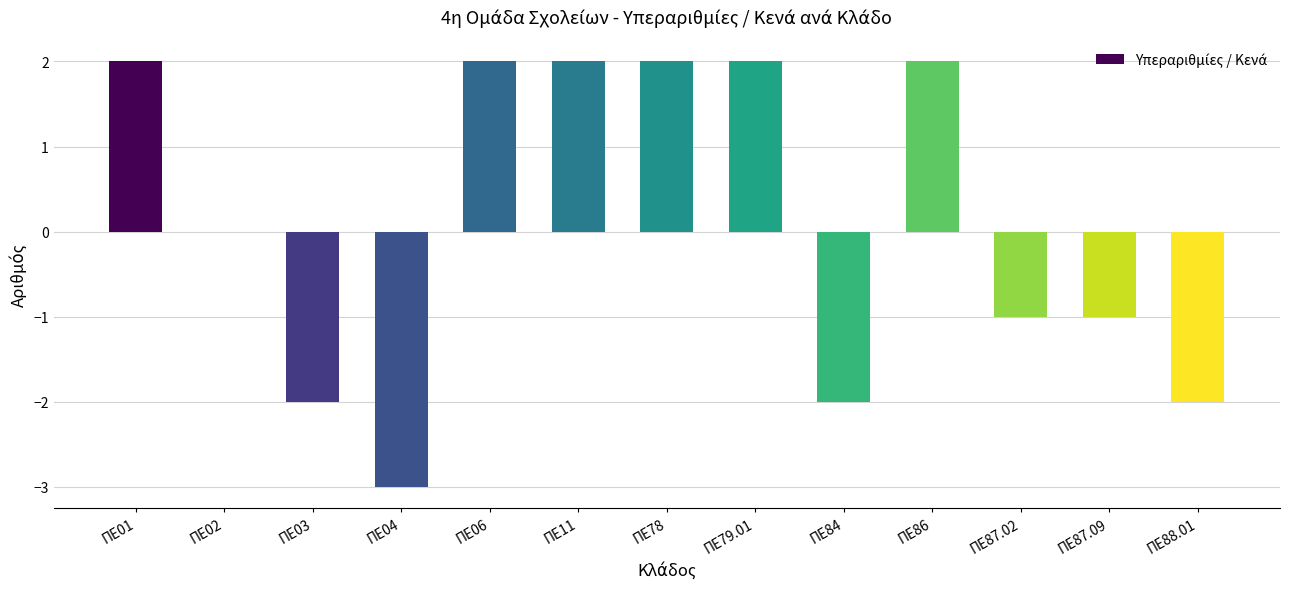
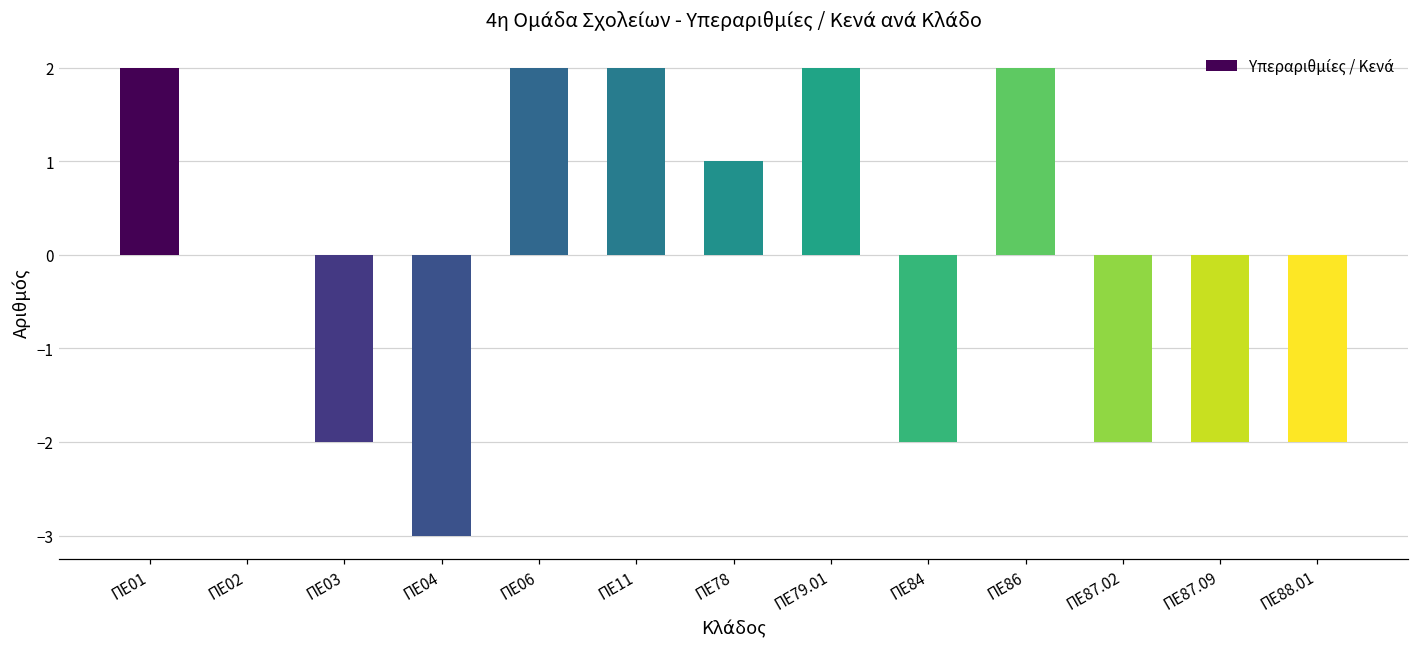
ΠΕ78: 2 -> 1
ΠΕ87.02: -1 -> -2
ΠΕ87.09: -1 -> -2
